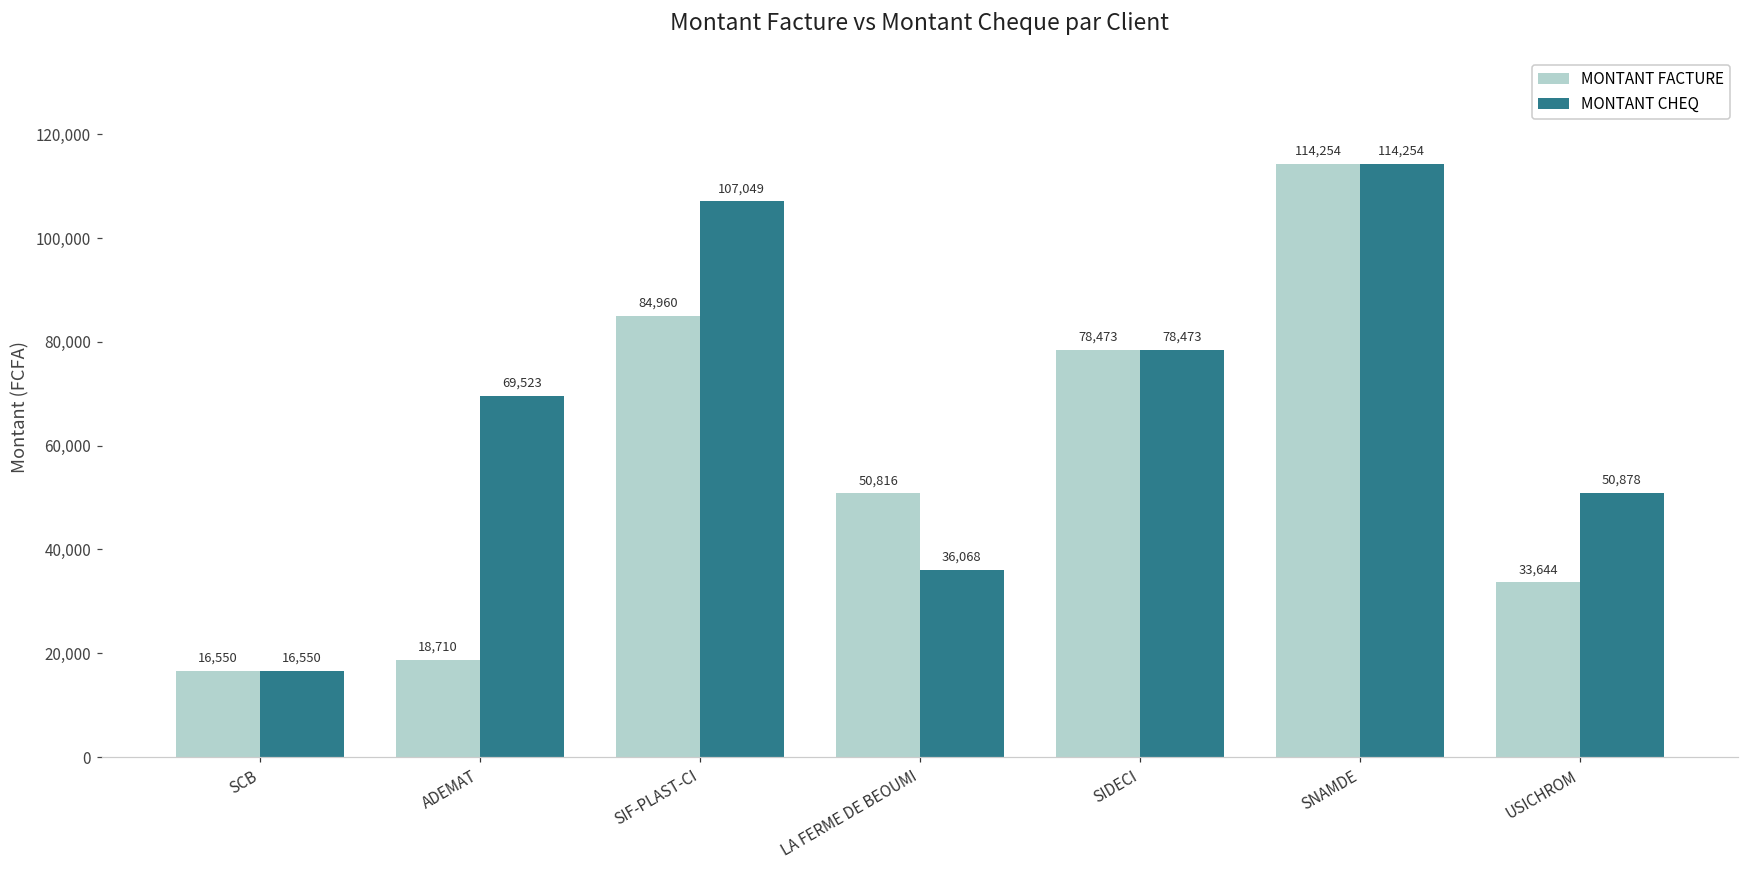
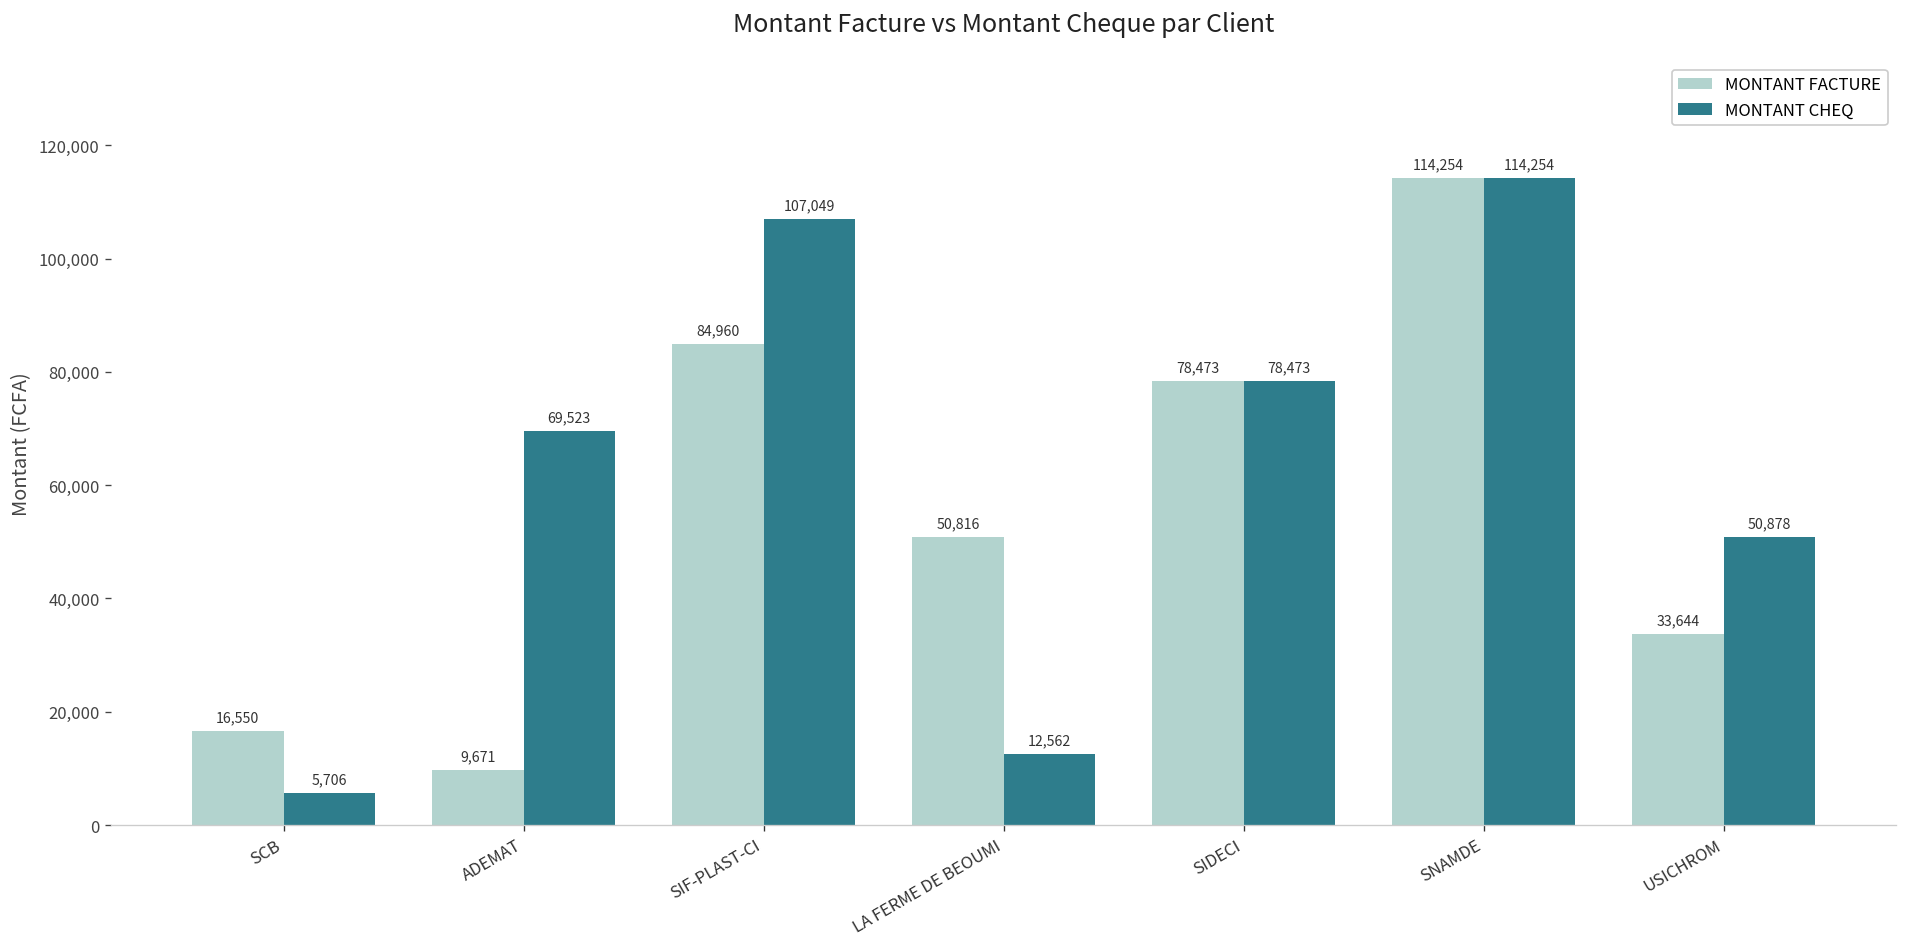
MONTANT CHEQ, SCB: 16,550 -> 5,706
MONTANT FACTURE, ADEMAT: 18,710 -> 9,671
MONTANT CHEQ, LA FERME DE BEOUMI: 36,068 -> 12,562
